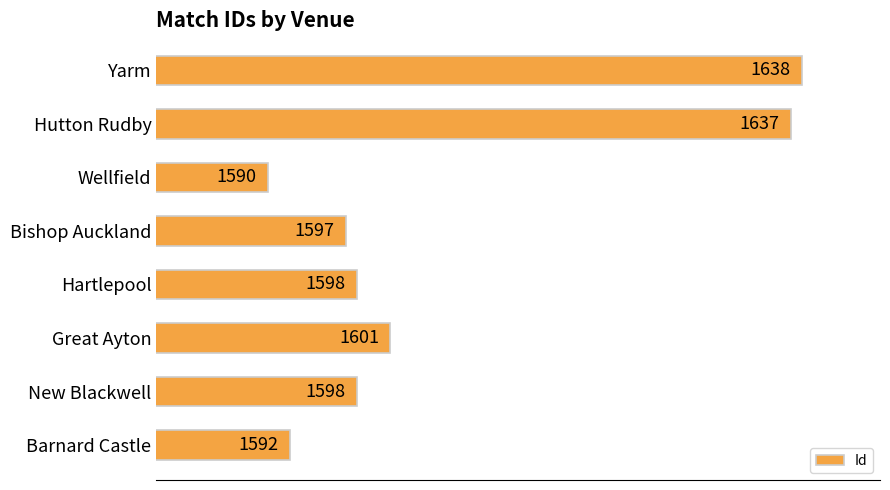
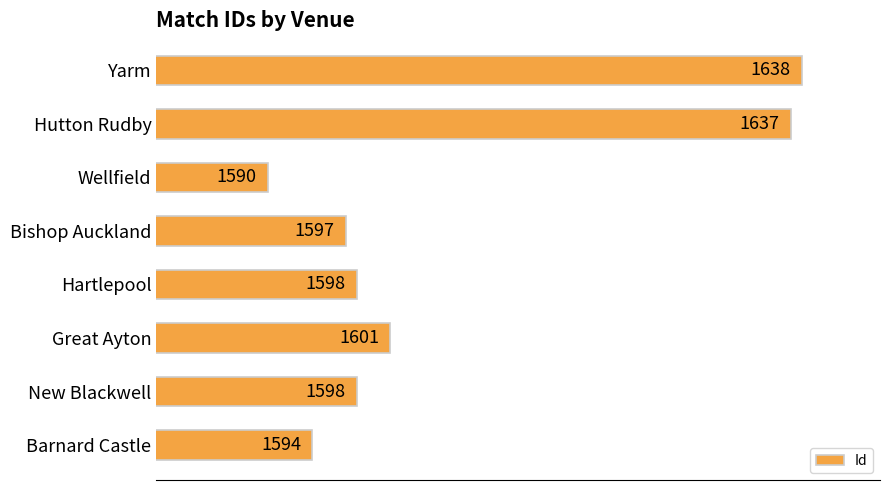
Barnard Castle: 1592 -> 1594
